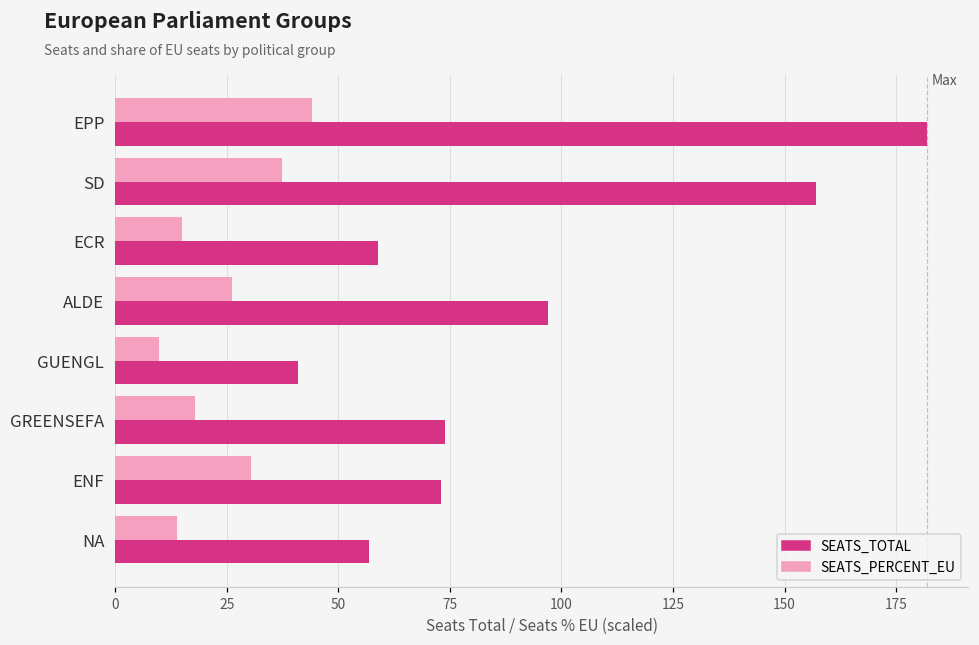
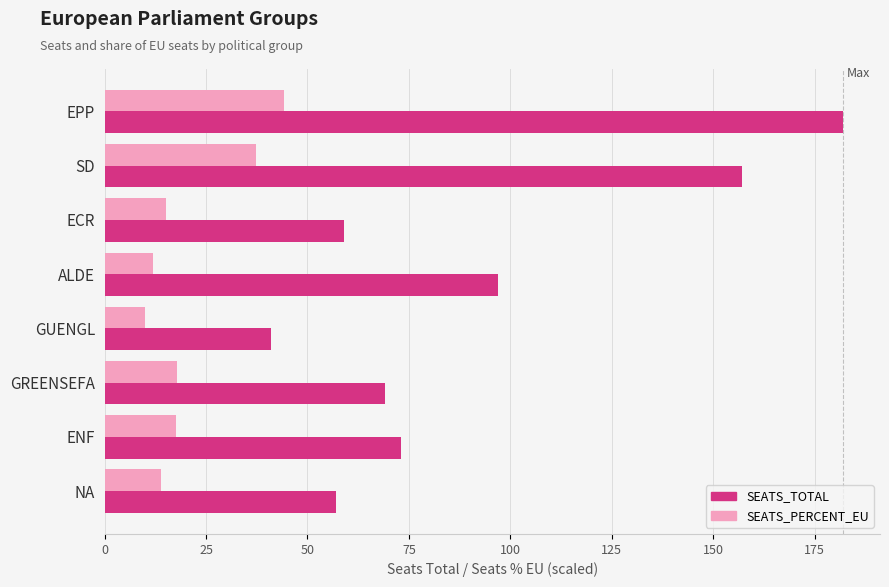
SEATS_PERCENT_EU, ALDE: 26 -> 12
SEATS_TOTAL, GREENSEFA: 74 -> 69
SEATS_PERCENT_EU, ENF: 31 -> 18
